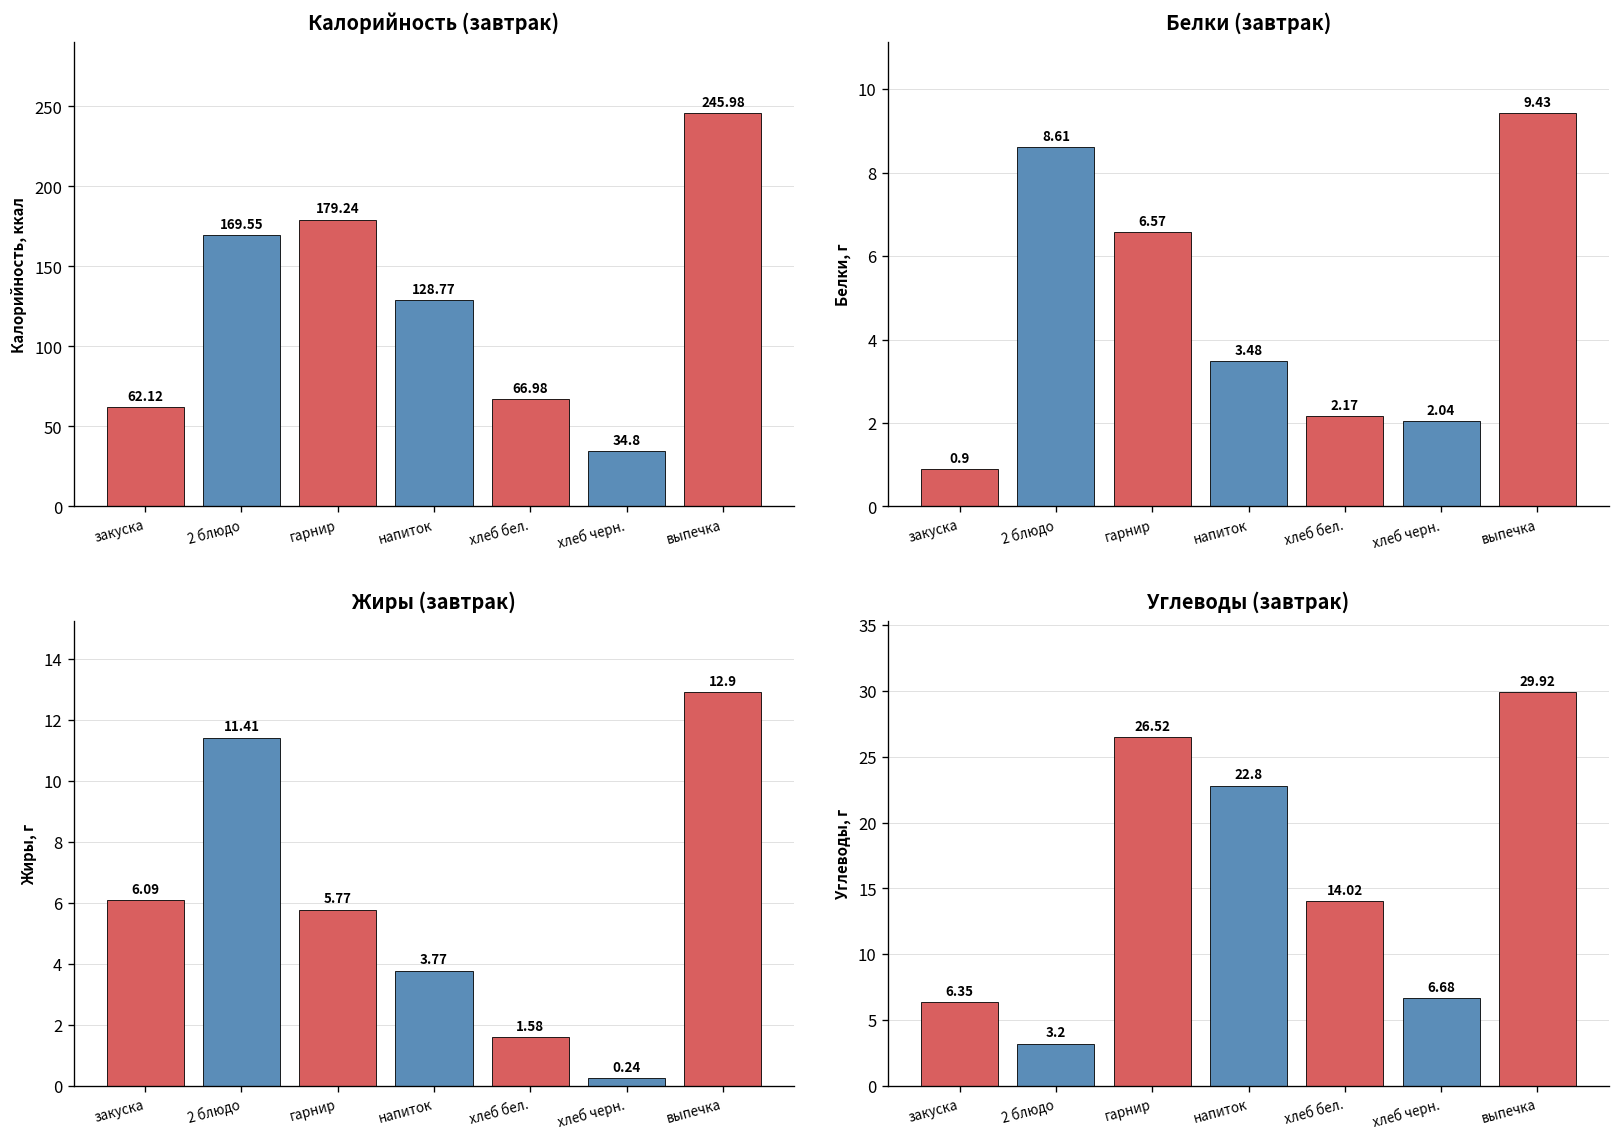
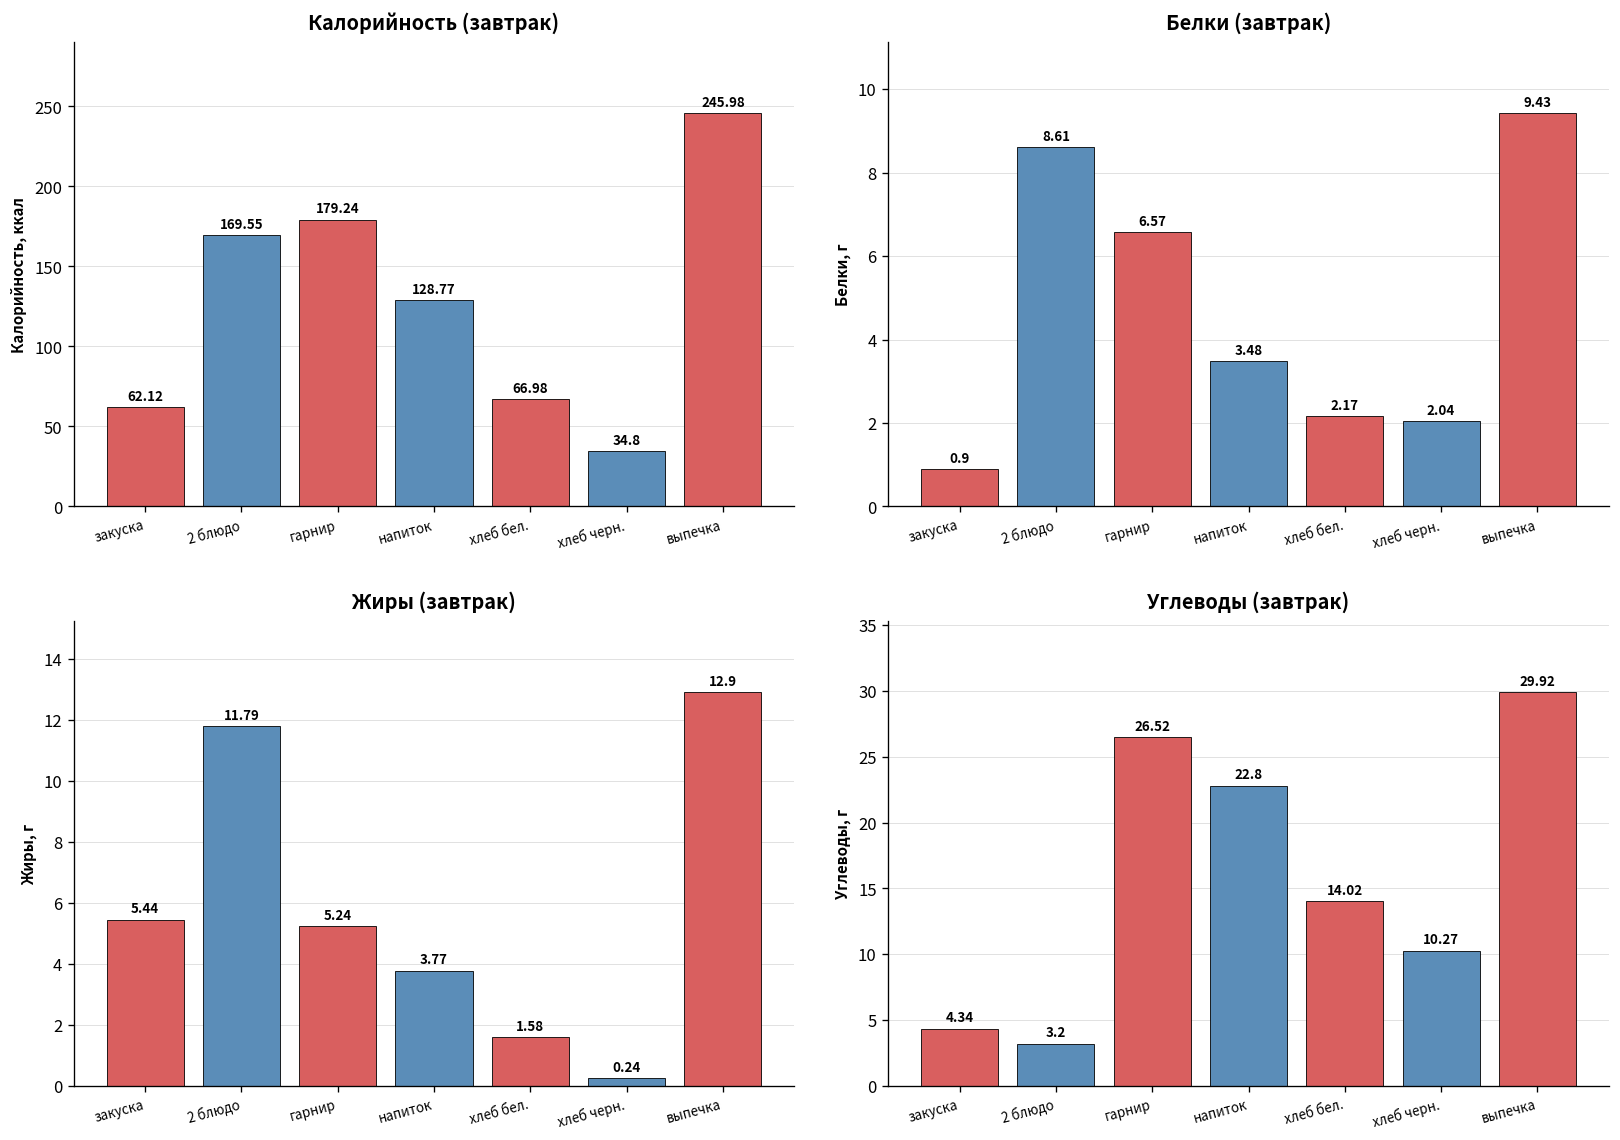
Жиры (завтрак), закуска: 6.09 -> 5.44
Жиры (завтрак), 2 блюдо: 11.41 -> 11.79
Жиры (завтрак), гарнир: 5.77 -> 5.24
Углеводы (завтрак), закуска: 6.35 -> 4.34
Углеводы (завтрак), хлеб черн.: 6.68 -> 10.27
